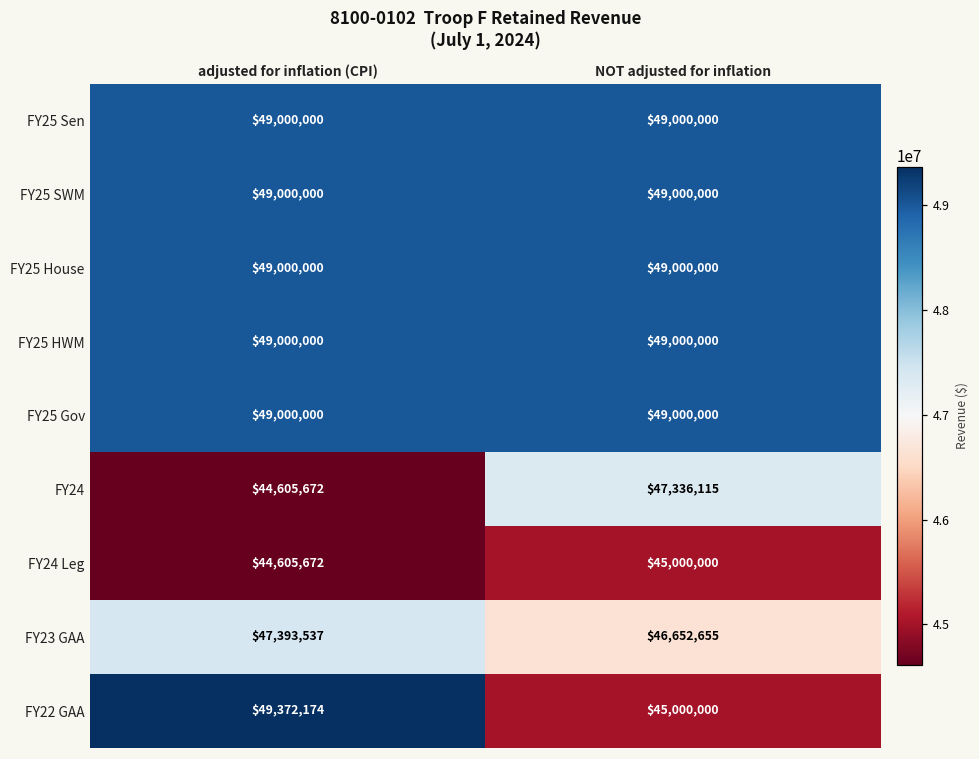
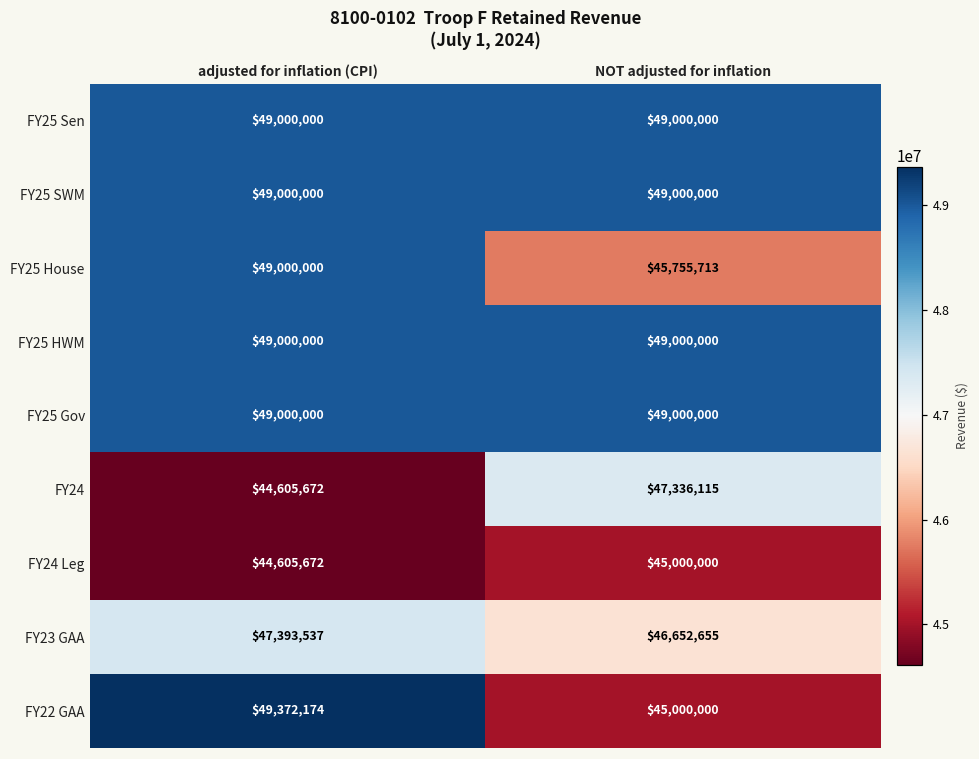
FY25 House, NOT adjusted for inflation: $49,000,000 -> $45,755,713
